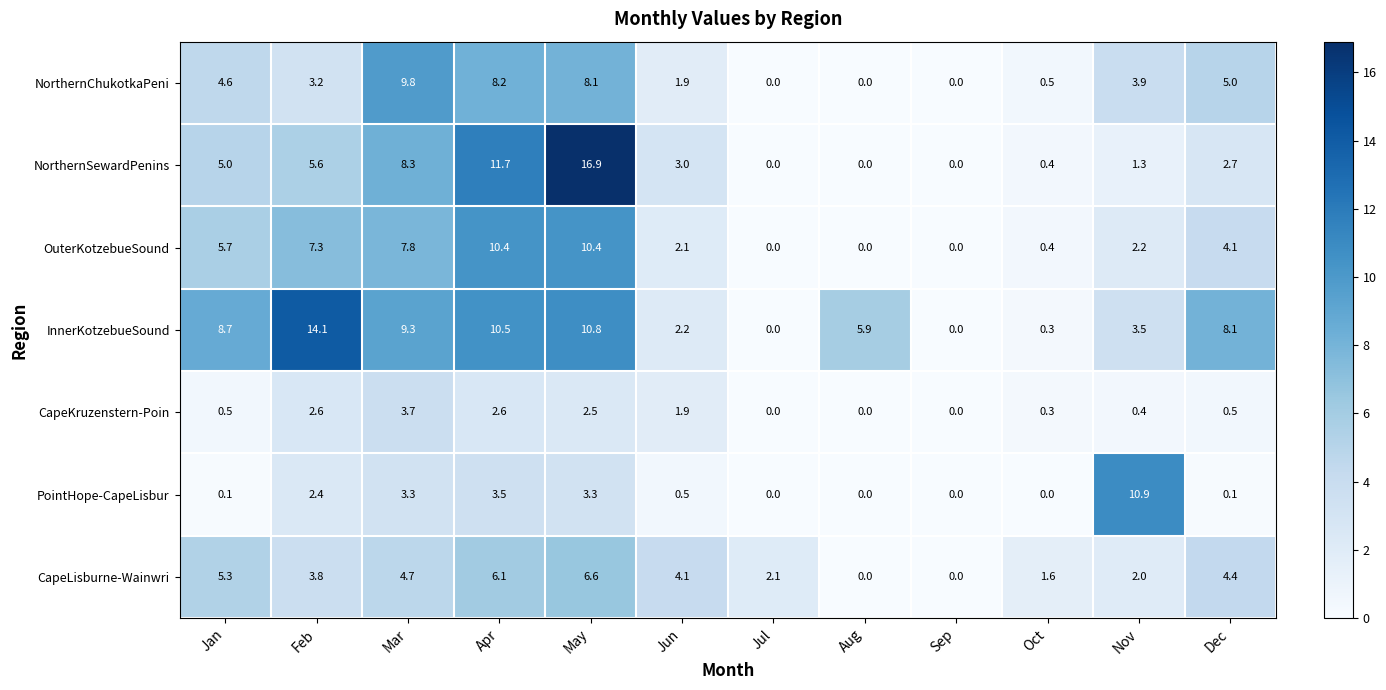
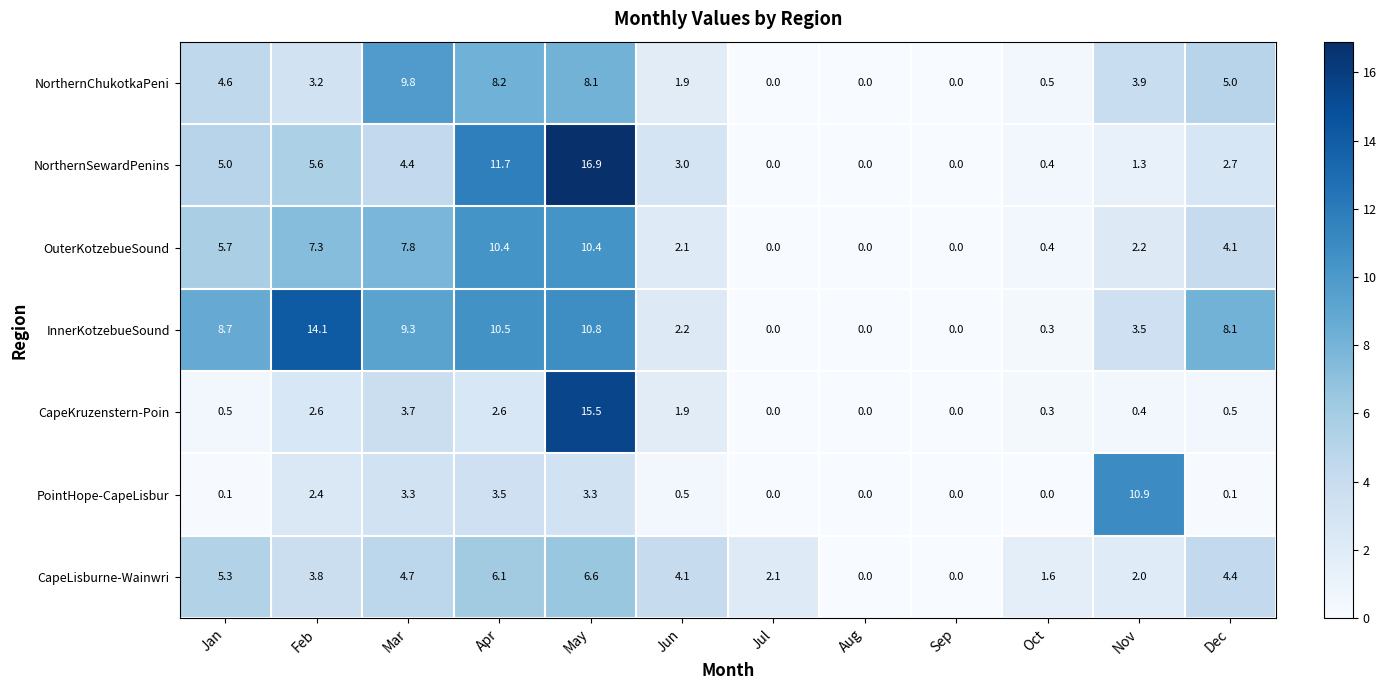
NorthernSewardPenins, Mar: 8.3 -> 4.4
InnerKotzebueSound, Aug: 5.9 -> 0.0
CapeKruzenstern-Poin, May: 2.5 -> 15.5
